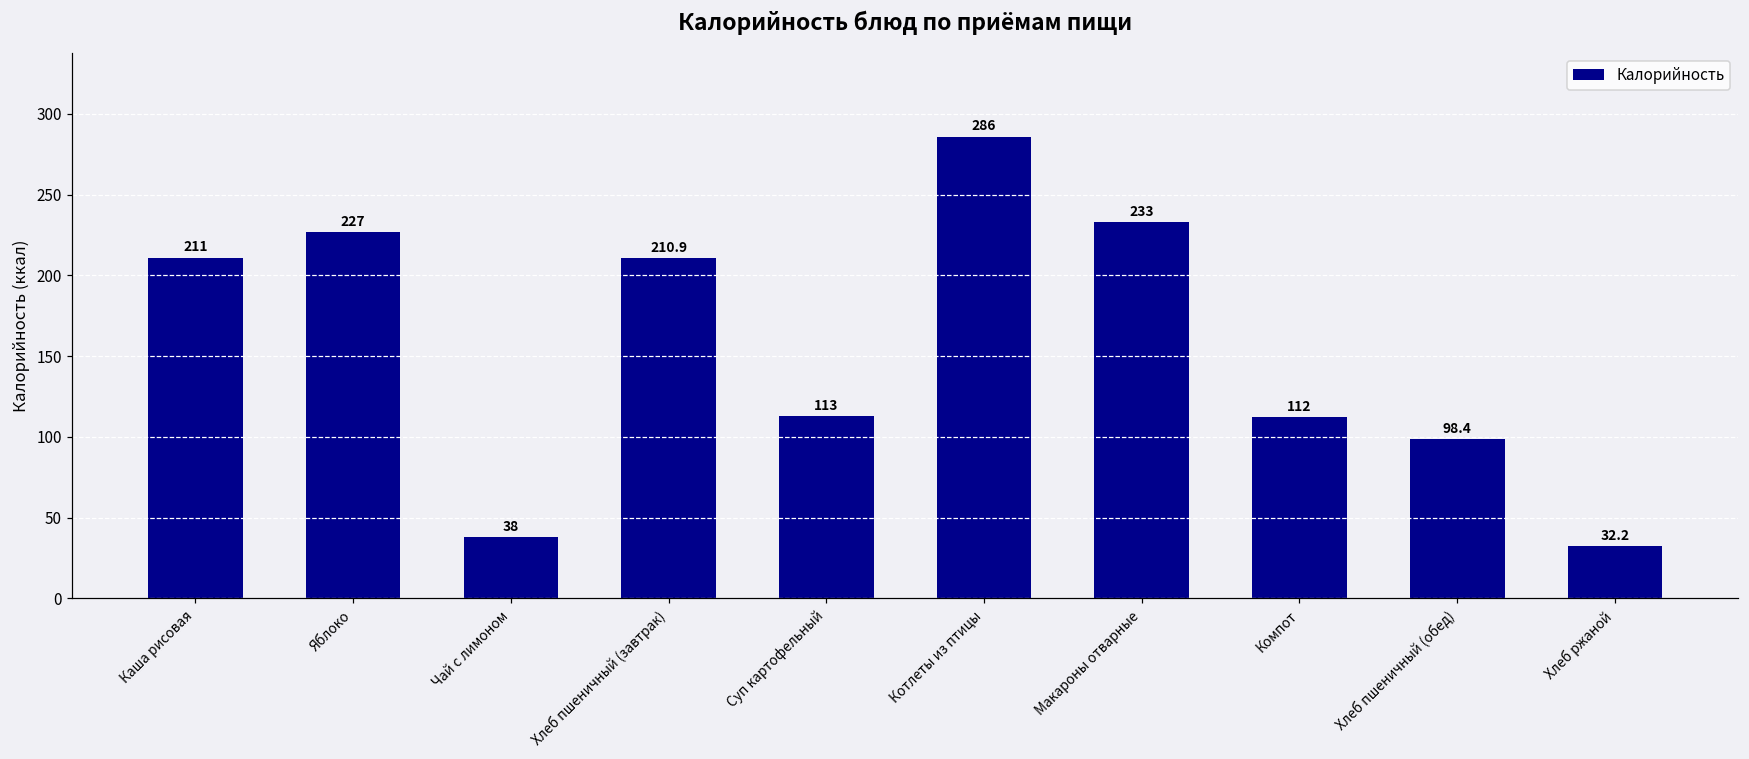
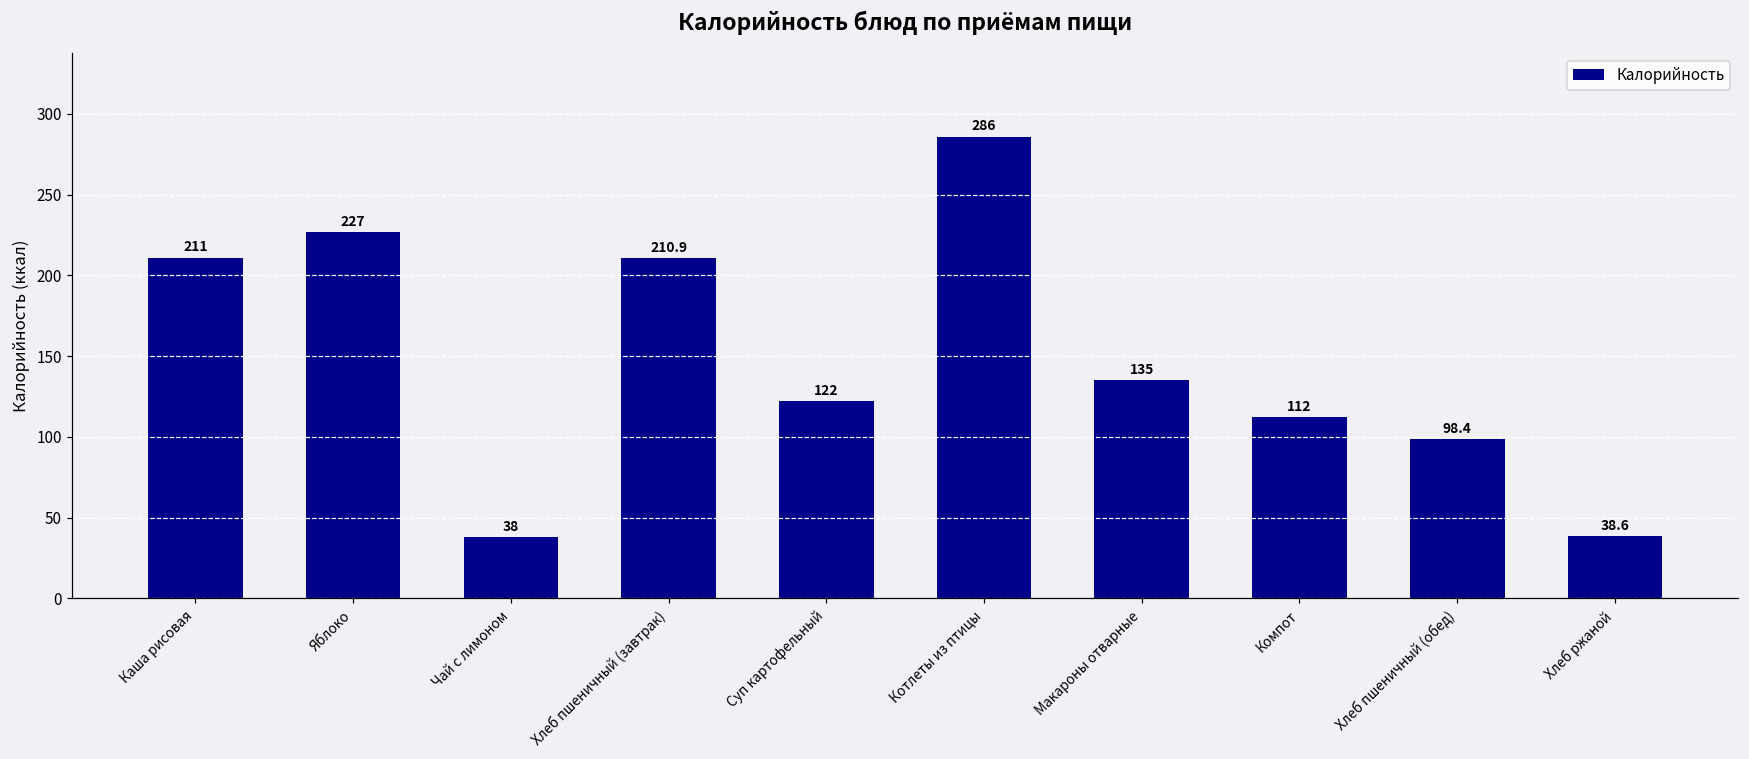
Суп картофельный: 113 -> 122
Макароны отварные: 233 -> 135
Хлеб ржаной: 32.2 -> 38.6
